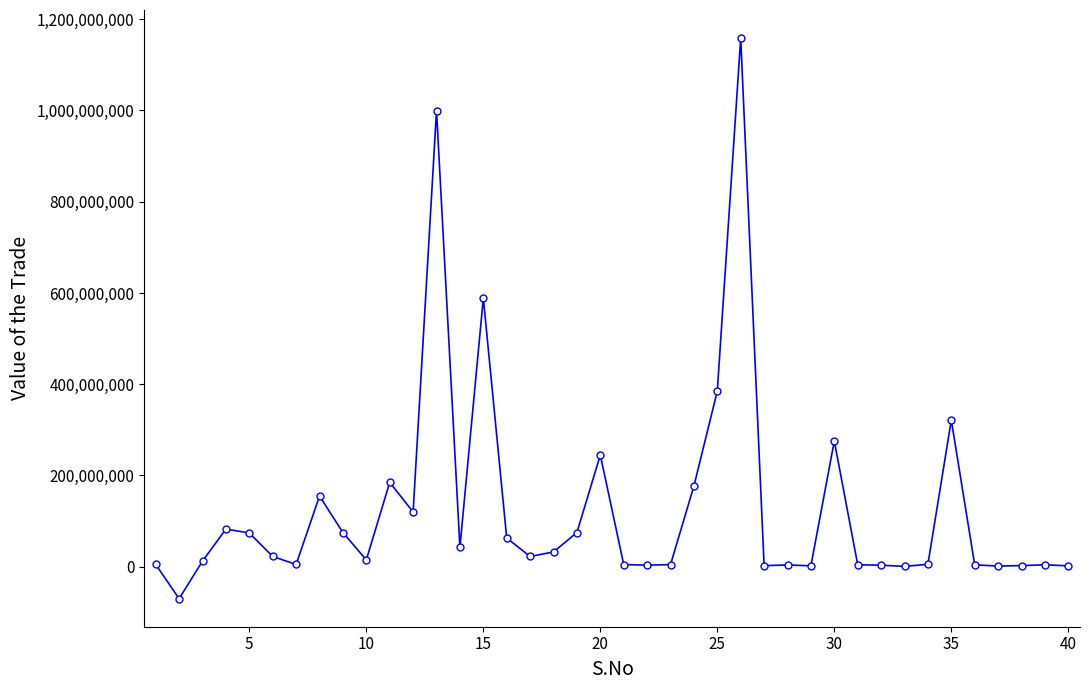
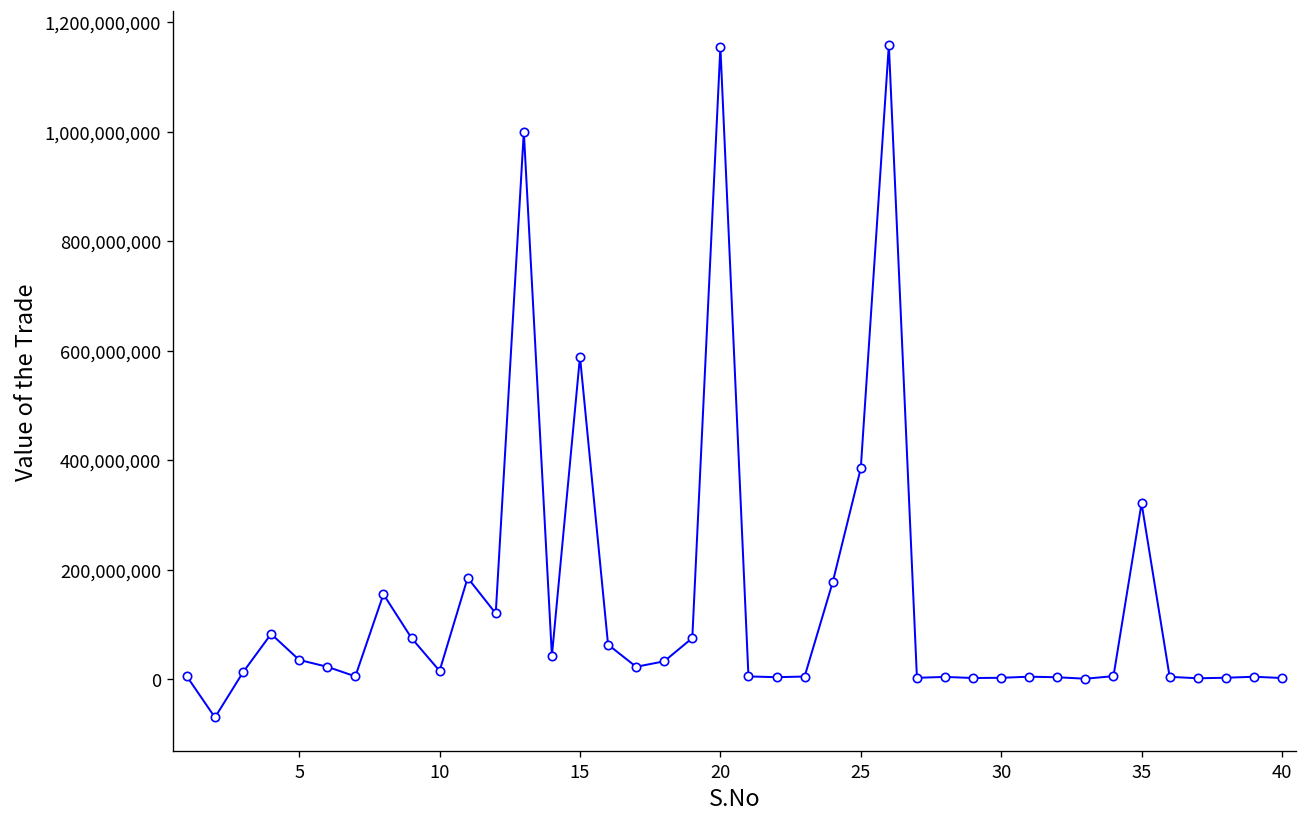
5: 70,000,000 -> 30,000,000
20: 240,000,000 -> 1,150,000,000
30: 280,000,000 -> 0
